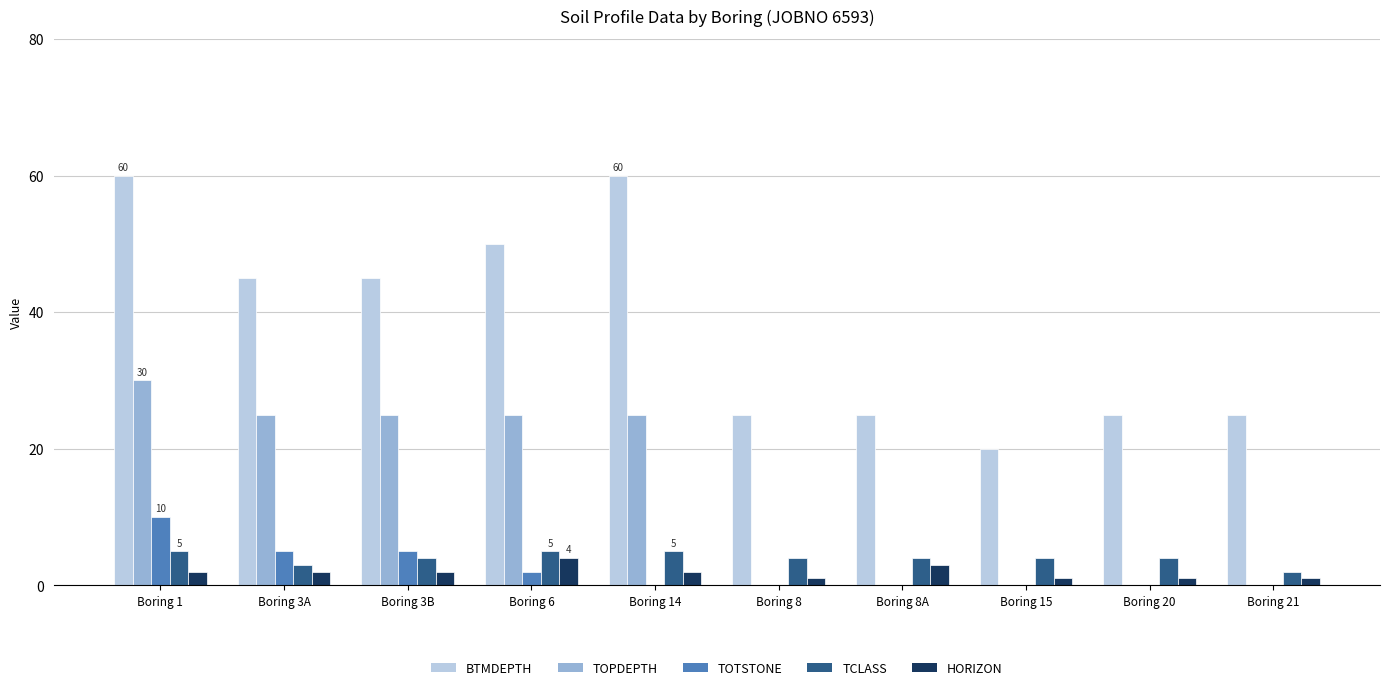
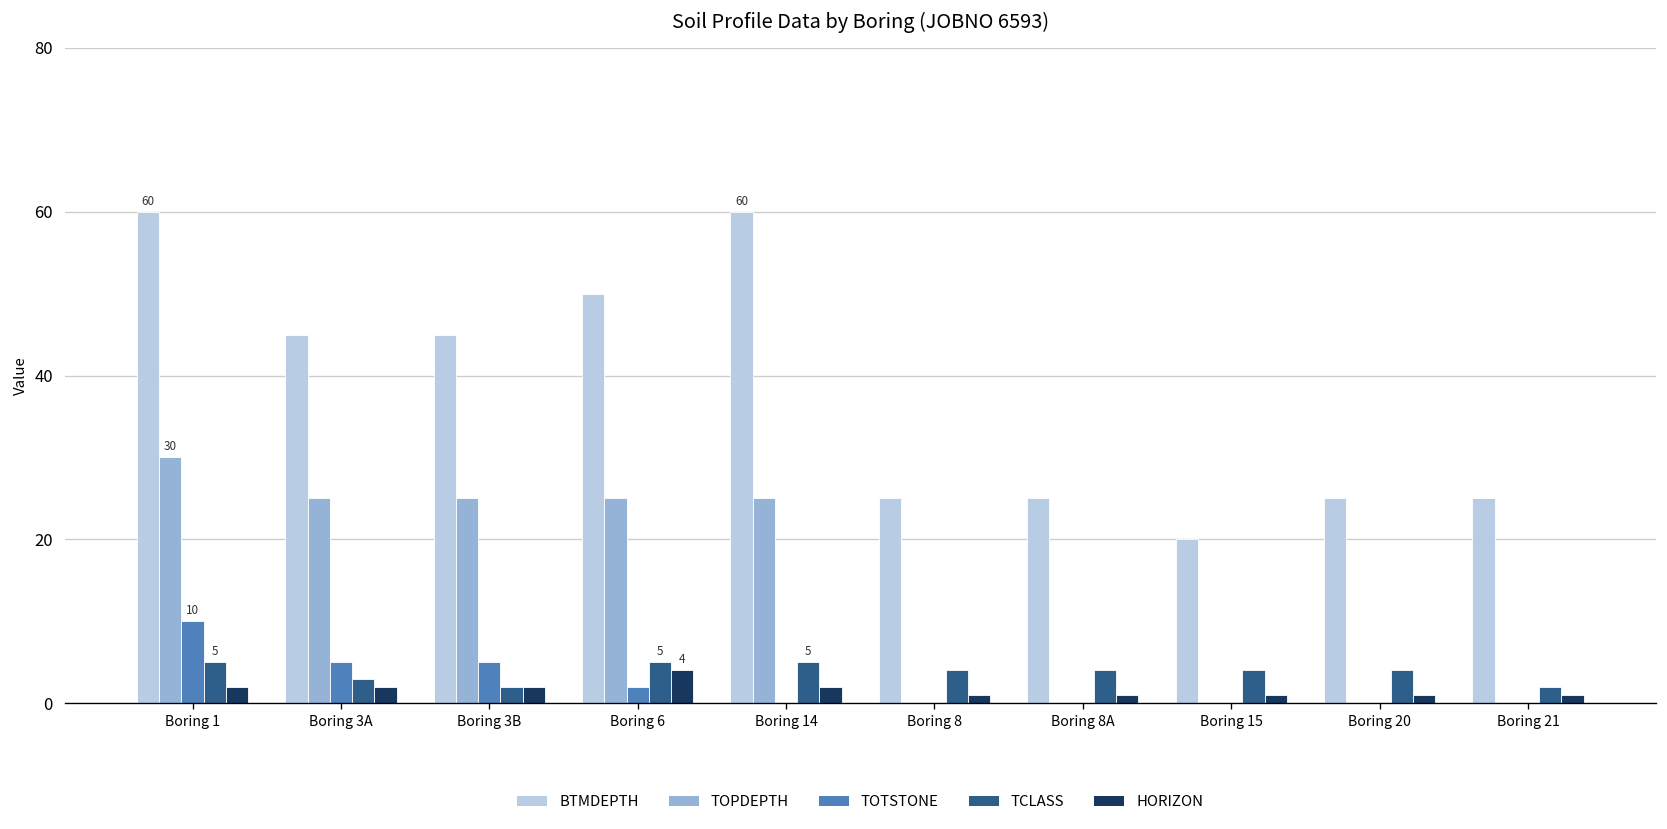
TCLASS, Boring 3B: 4 -> 2
HORIZON, Boring 8A: 3 -> 1
